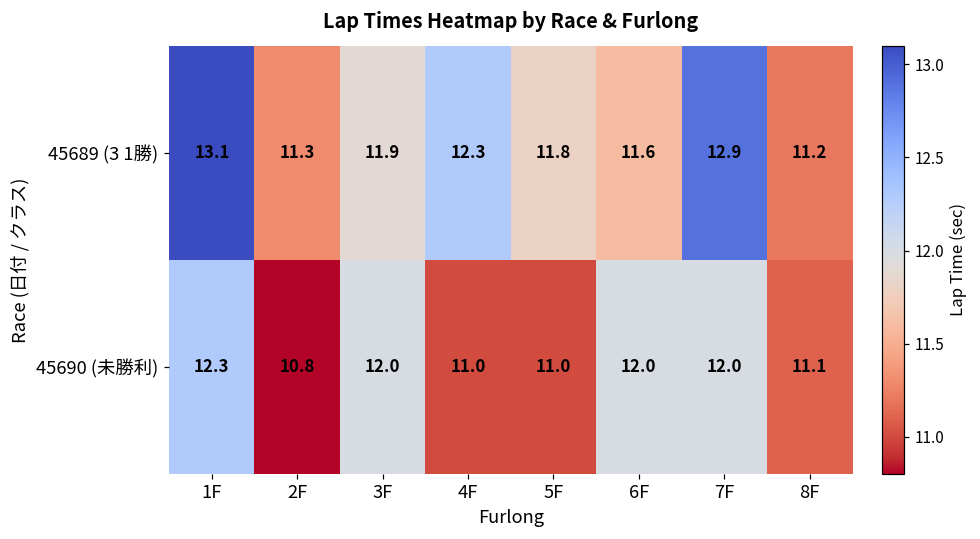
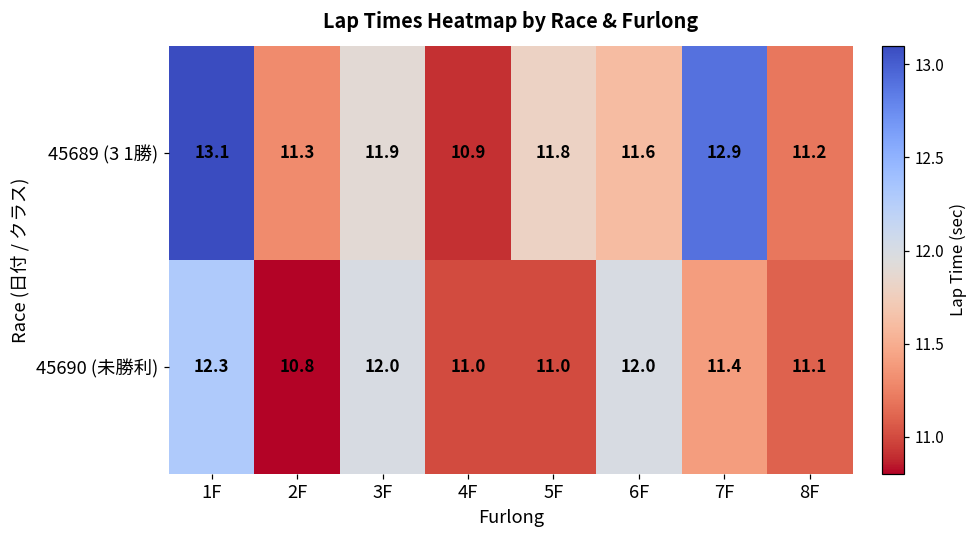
45689 (3 1勝), 4F: 12.3 -> 10.9
45690 (未勝利), 7F: 12.0 -> 11.4
